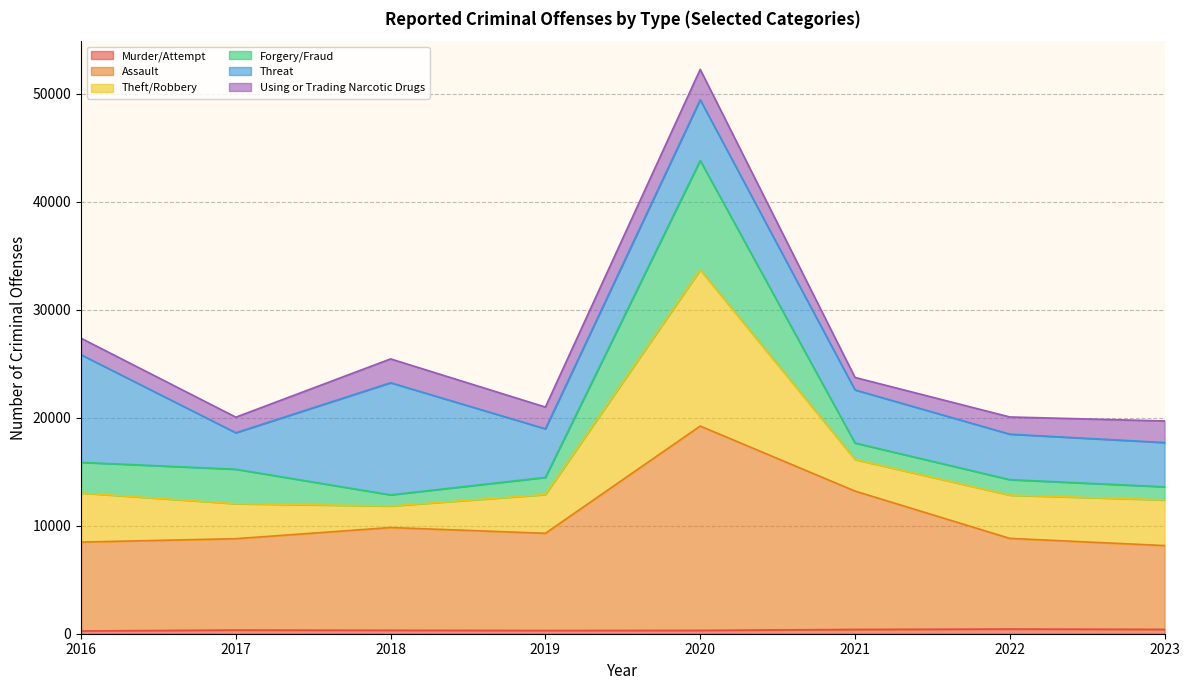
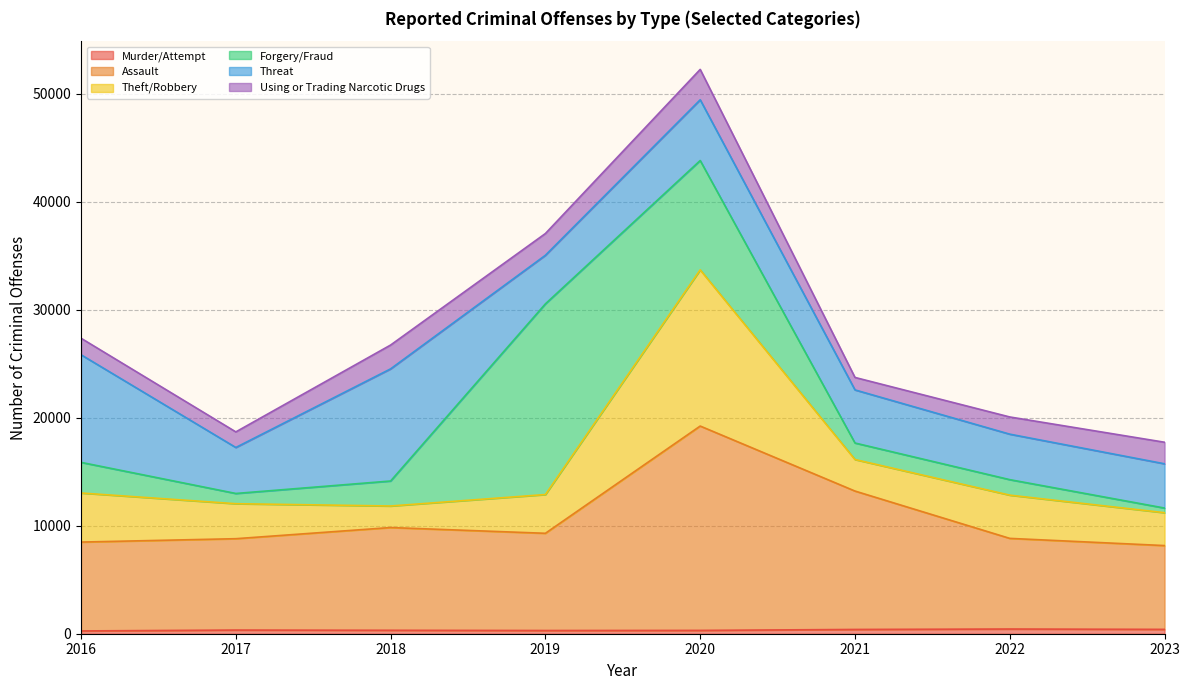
Forgery/Fraud, 2017: 3200 -> 900
Threat, 2017: 3400 -> 4300
Forgery/Fraud, 2018: 1000 -> 2300
Forgery/Fraud, 2019: 1600 -> 17700
Theft/Robbery, 2023: 4200 -> 3000
Forgery/Fraud, 2023: 1200 -> 400
